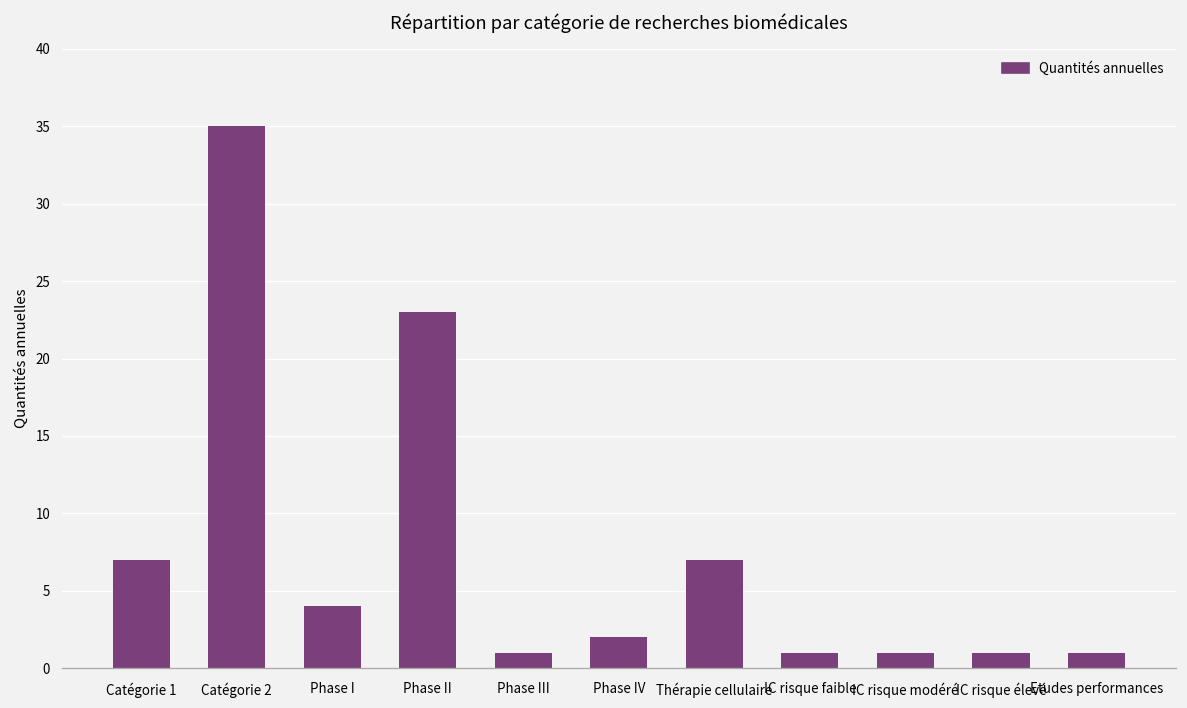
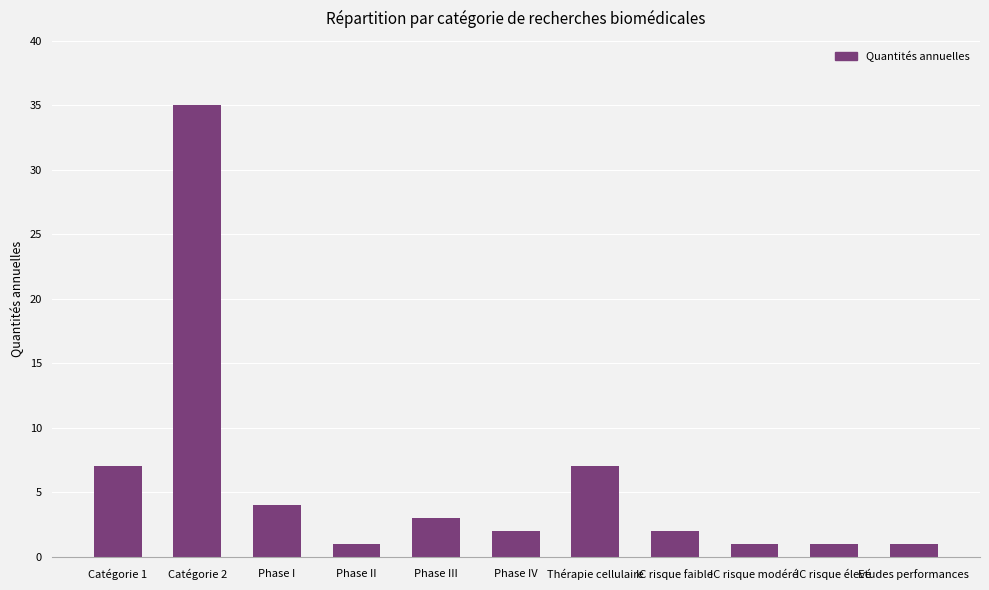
Phase II: 23 -> 1
Phase III: 1 -> 3
IC risque faible: 1 -> 2
